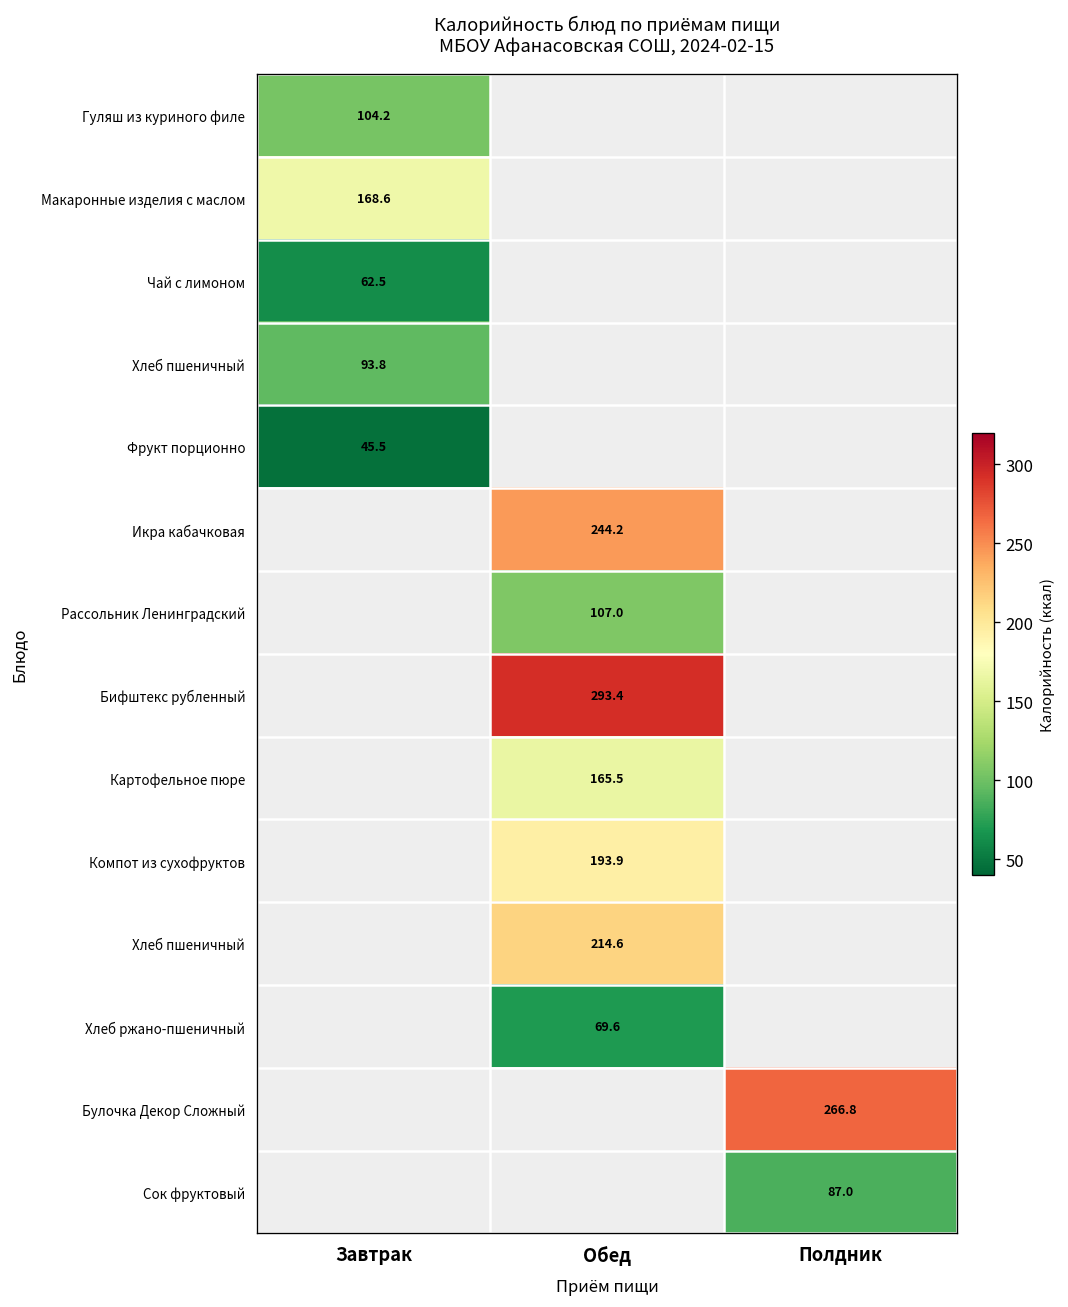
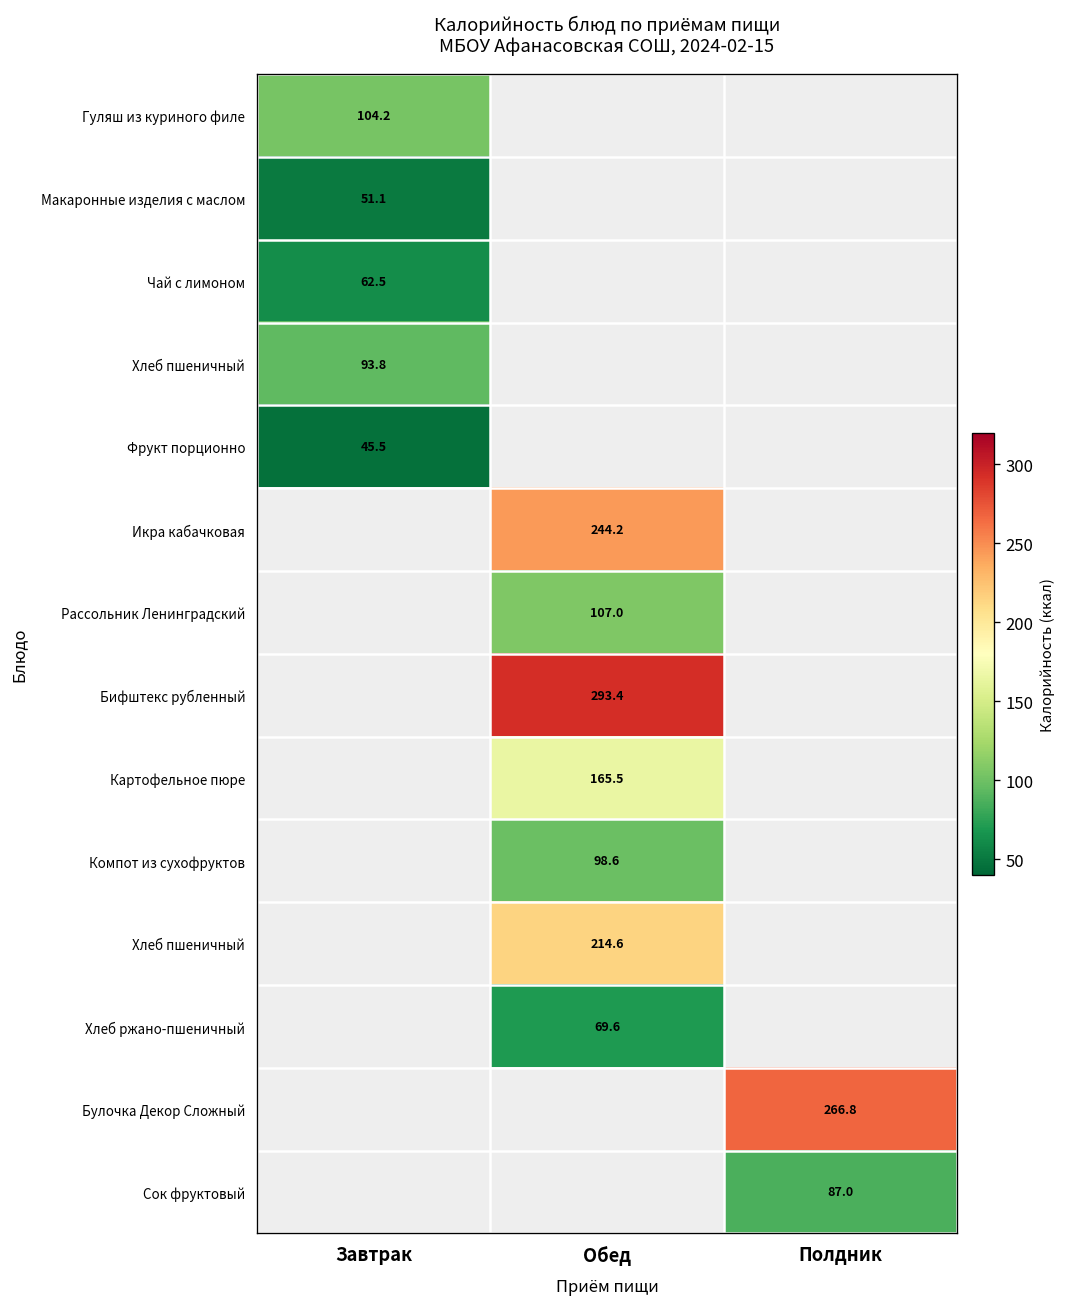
Макаронные изделия с маслом, Завтрак: 168.6 -> 51.1
Компот из сухофруктов, Обед: 193.9 -> 98.6
